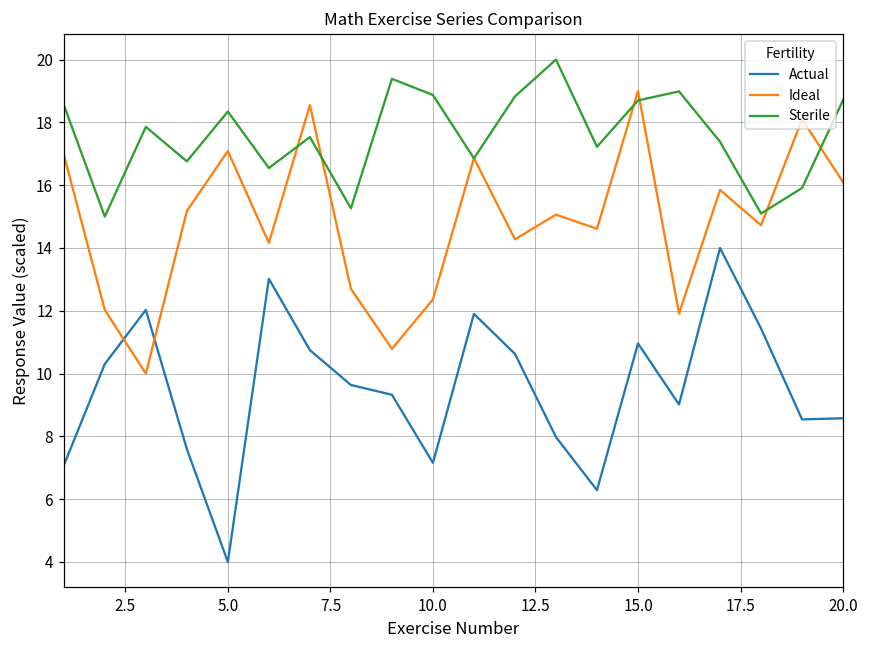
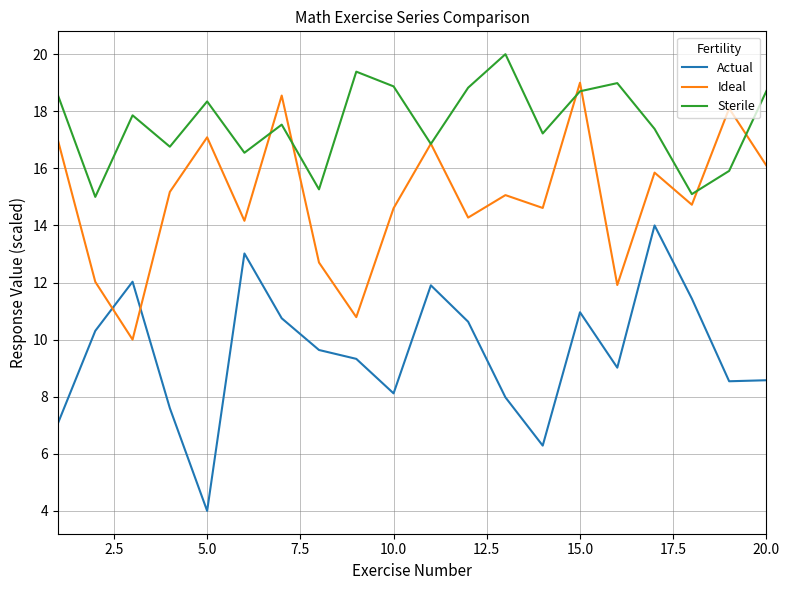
Actual, 10.0: 7.2 -> 8.1
Ideal, 10.0: 12.4 -> 14.6
